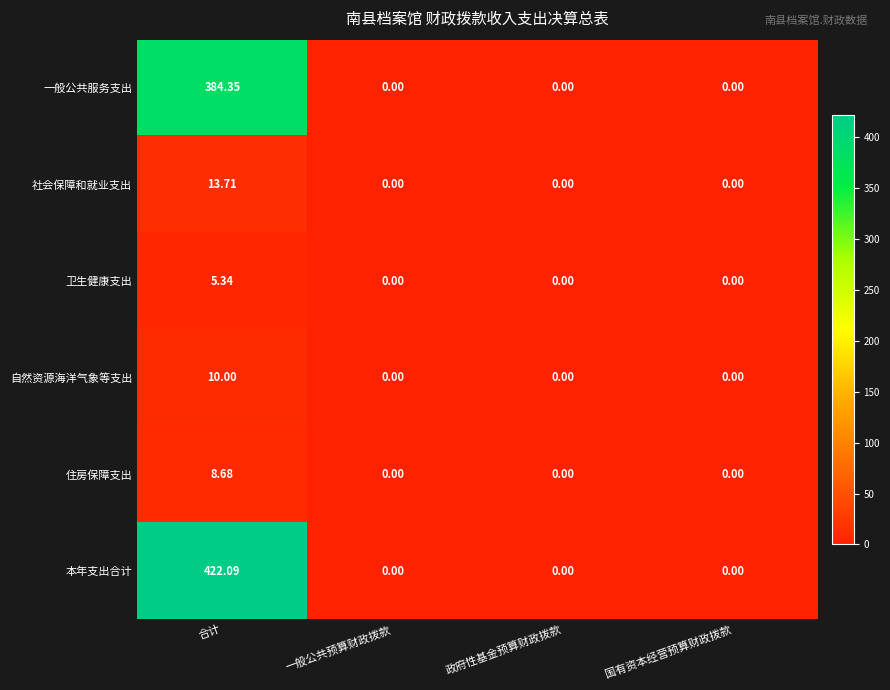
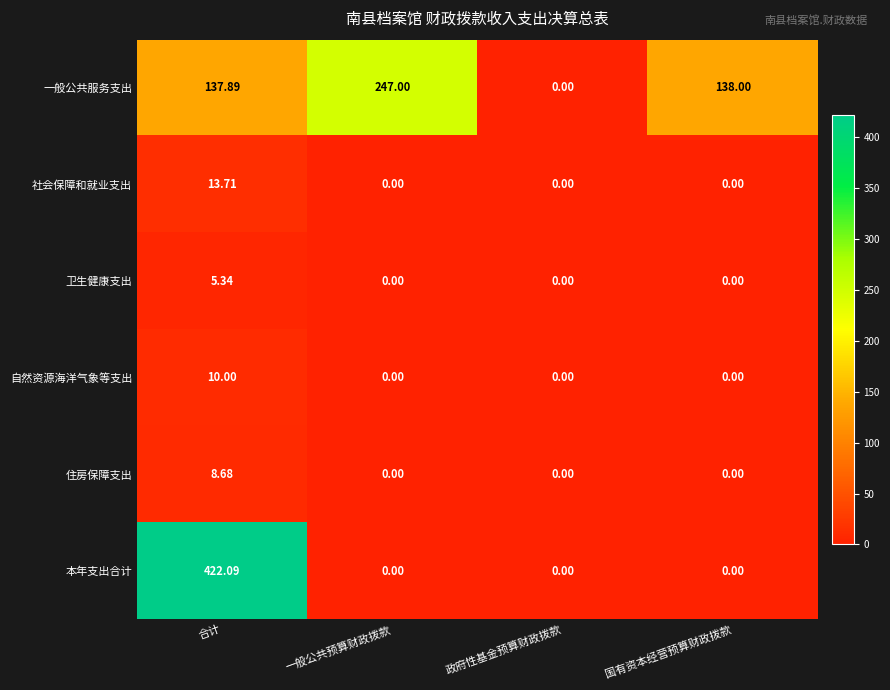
一般公共服务支出, 合计: 384.35 -> 137.89
一般公共服务支出, 一般公共预算财政拨款: 0.00 -> 247.00
一般公共服务支出, 国有资本经营预算财政拨款: 0.00 -> 138.00
